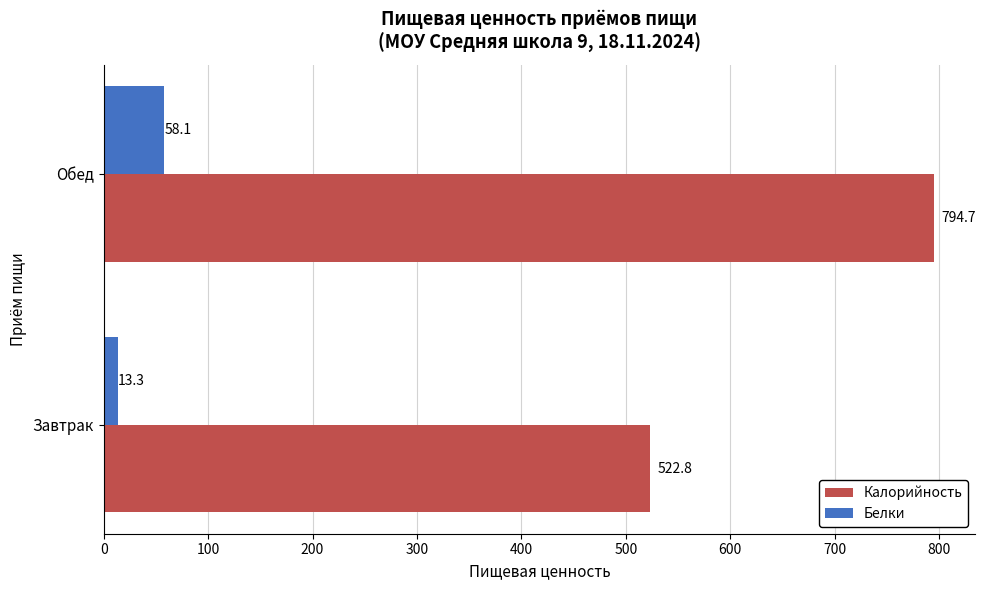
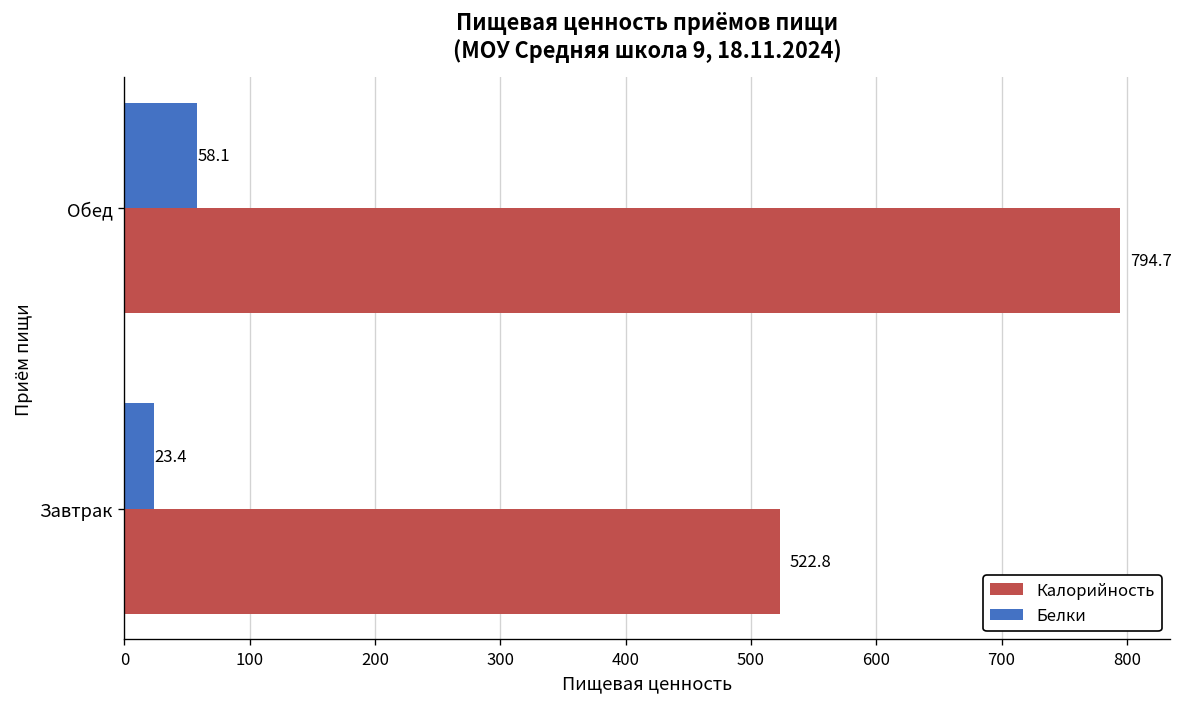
Белки, Завтрак: 13.3 -> 23.4
